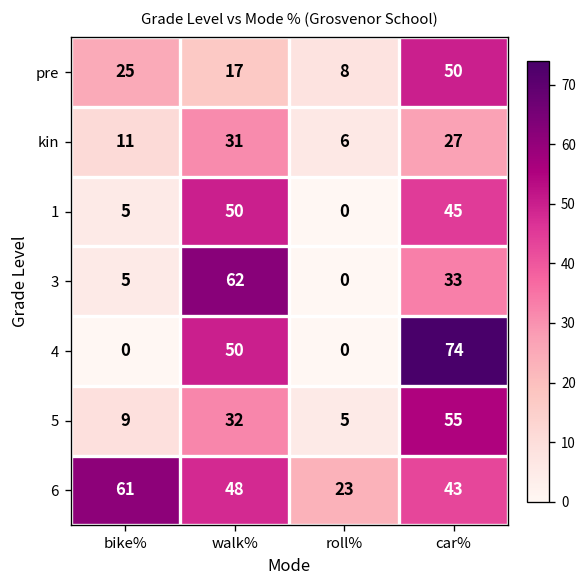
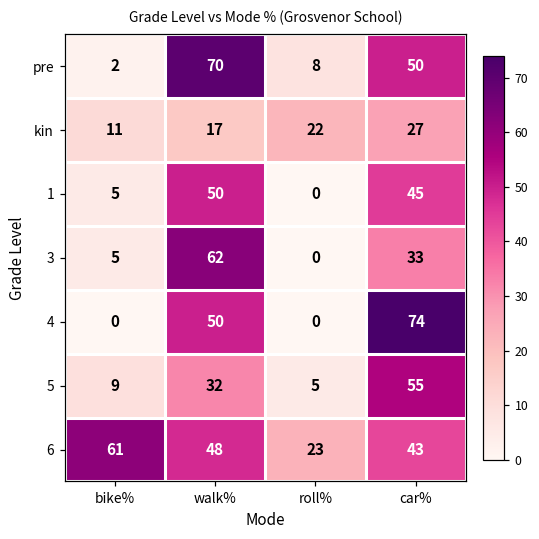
pre, bike%: 25 -> 2
pre, walk%: 17 -> 70
kin, walk%: 31 -> 17
kin, roll%: 6 -> 22
